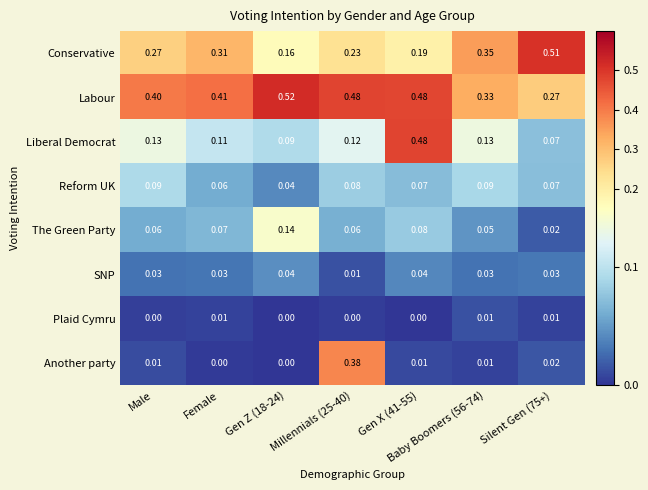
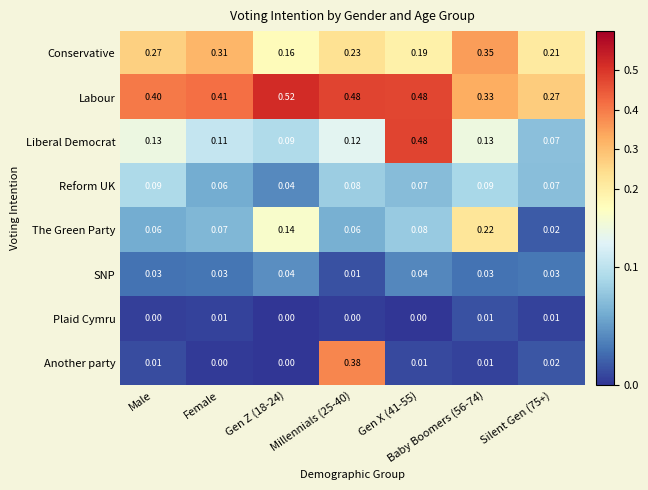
Conservative, Silent Gen (75+): 0.51 -> 0.21
The Green Party, Baby Boomers (56-74): 0.05 -> 0.22
